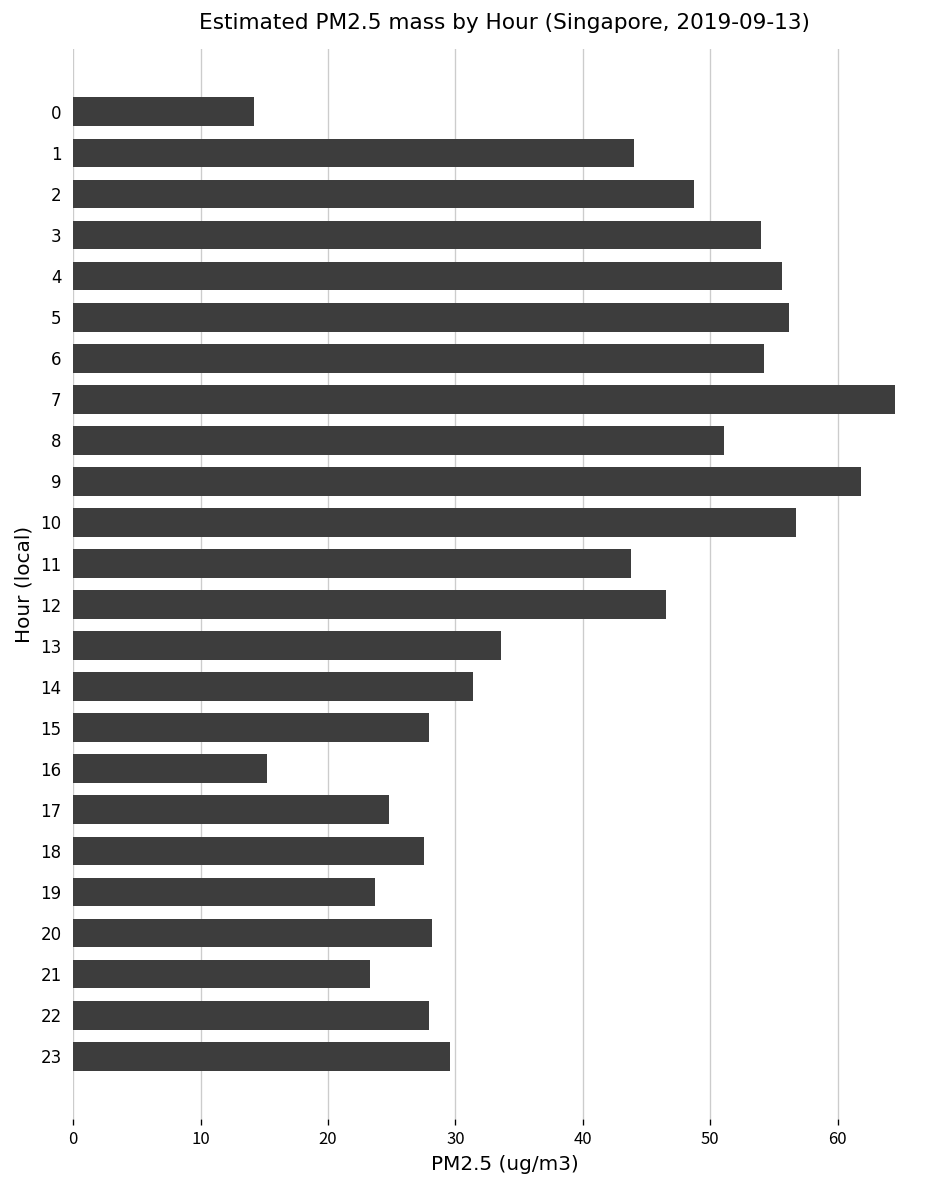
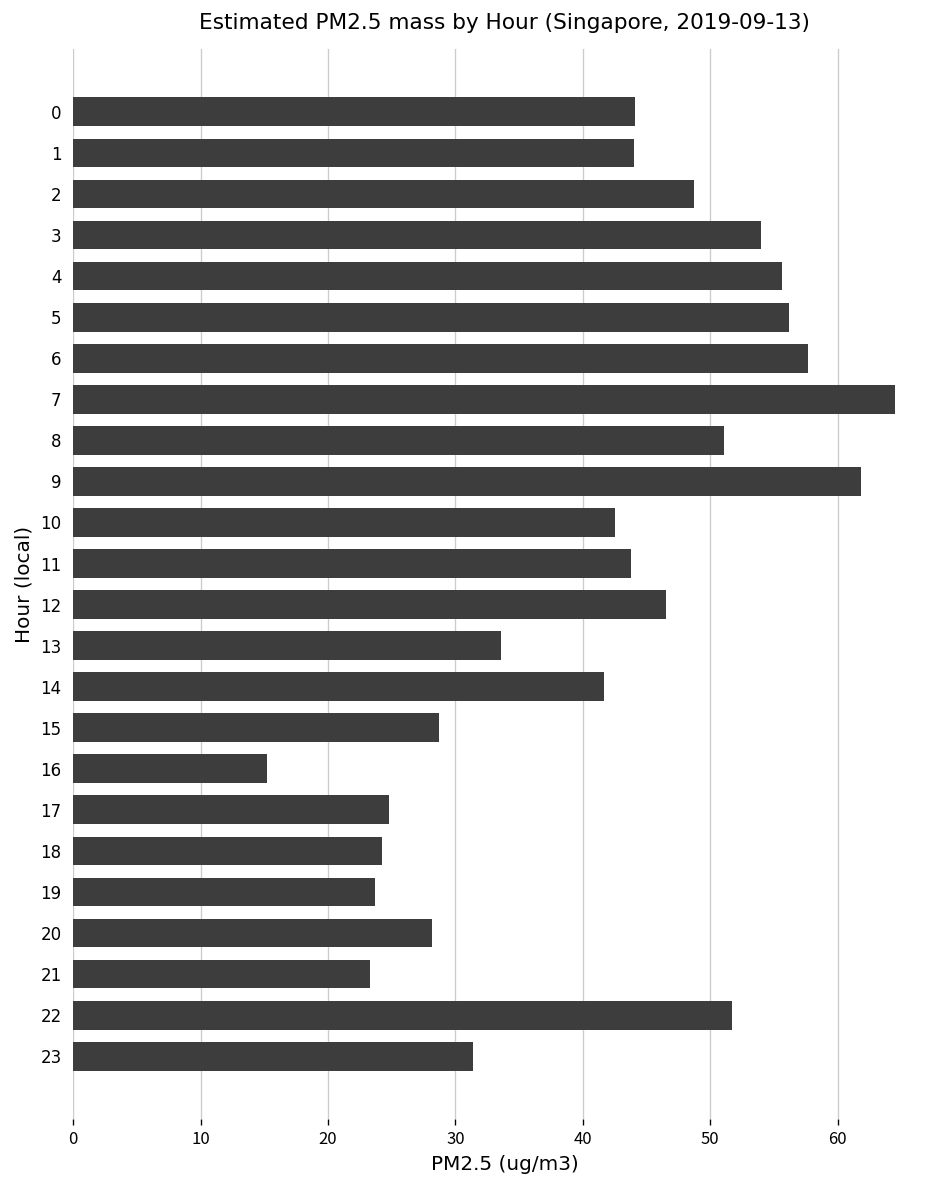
0: 14.2 -> 44.1
6: 54.2 -> 57.7
10: 56.7 -> 42.5
14: 31.4 -> 41.7
15: 27.9 -> 28.7
18: 27.5 -> 24.2
22: 27.9 -> 51.7
23: 29.6 -> 31.4
